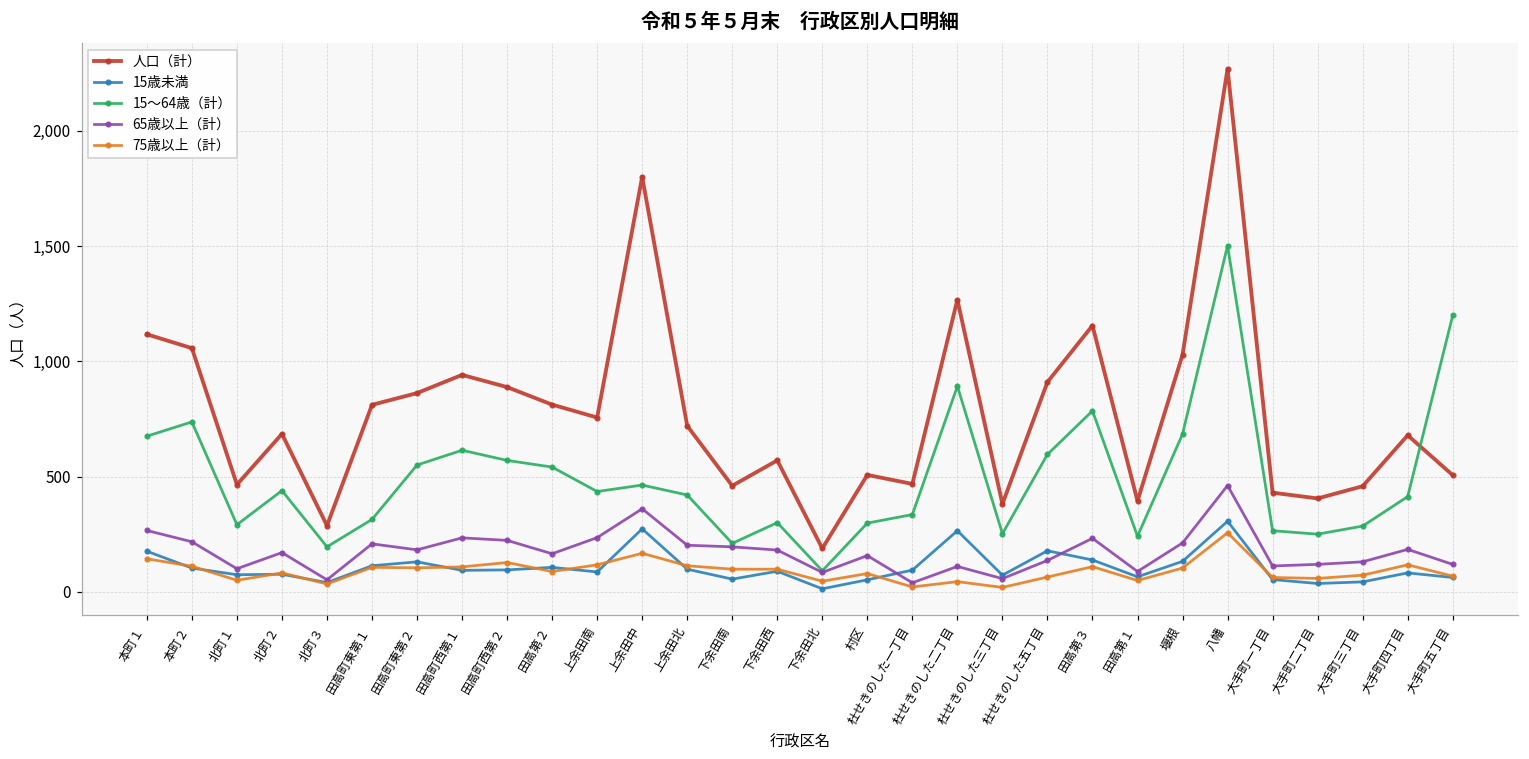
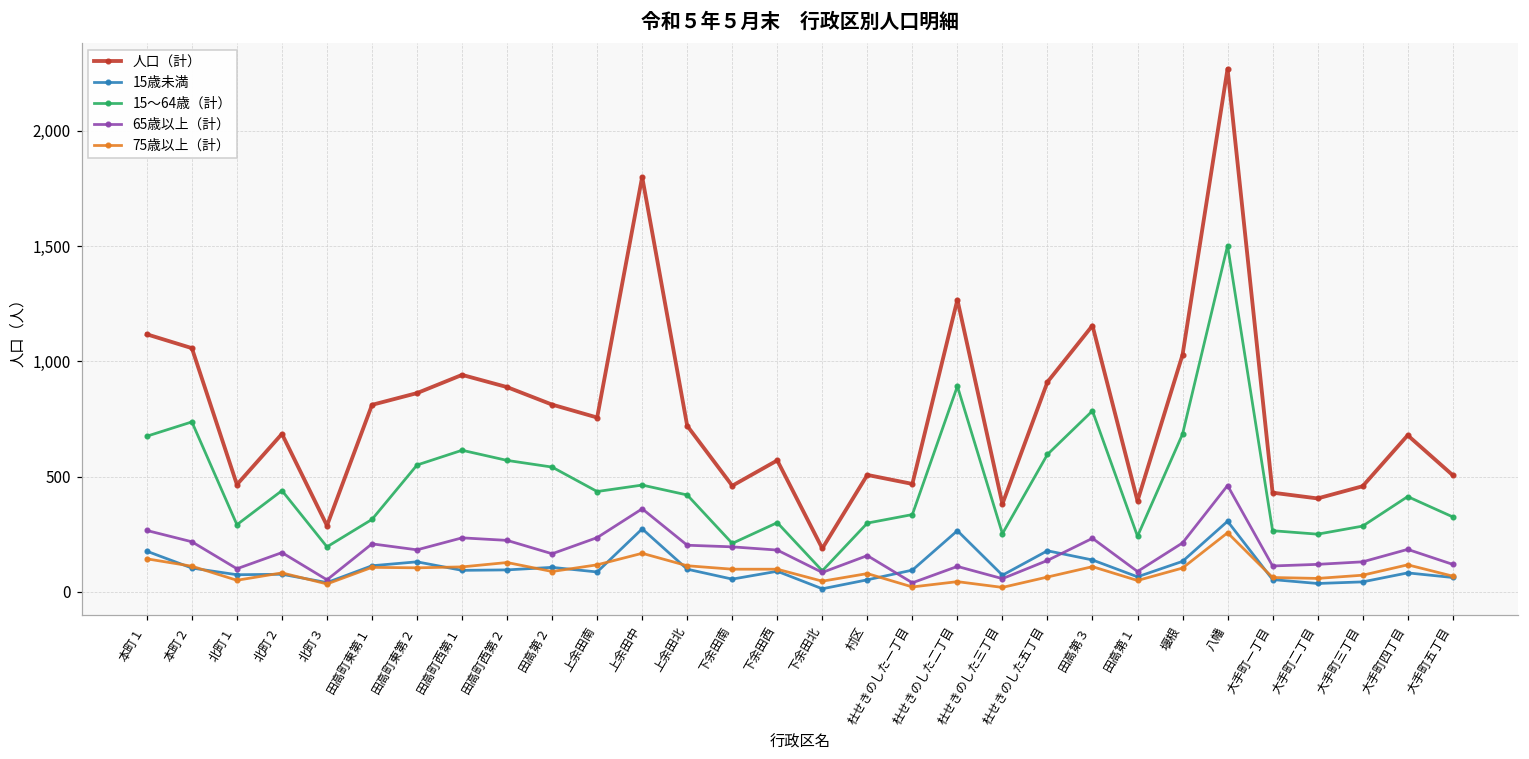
15～64歳（計）, 大手町五丁目: 1,200 -> 330
